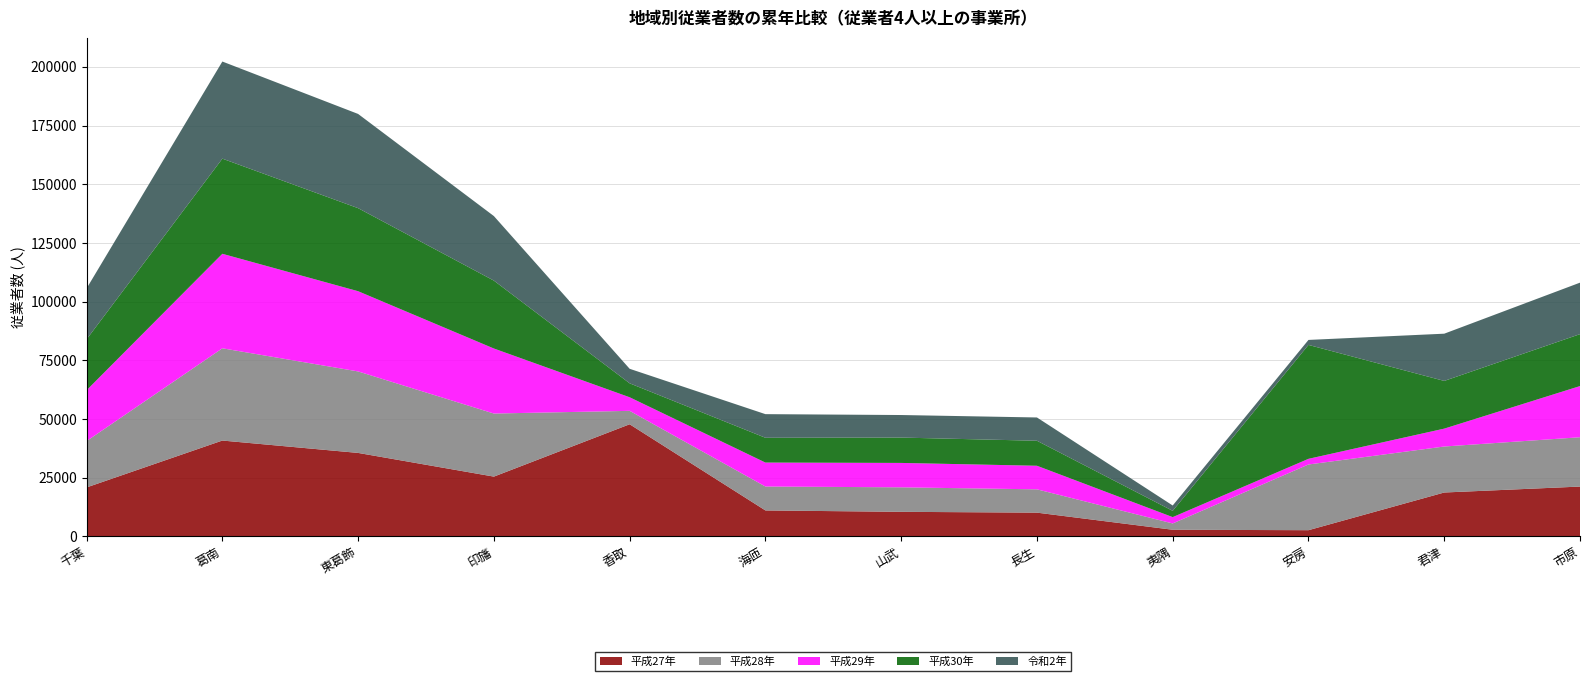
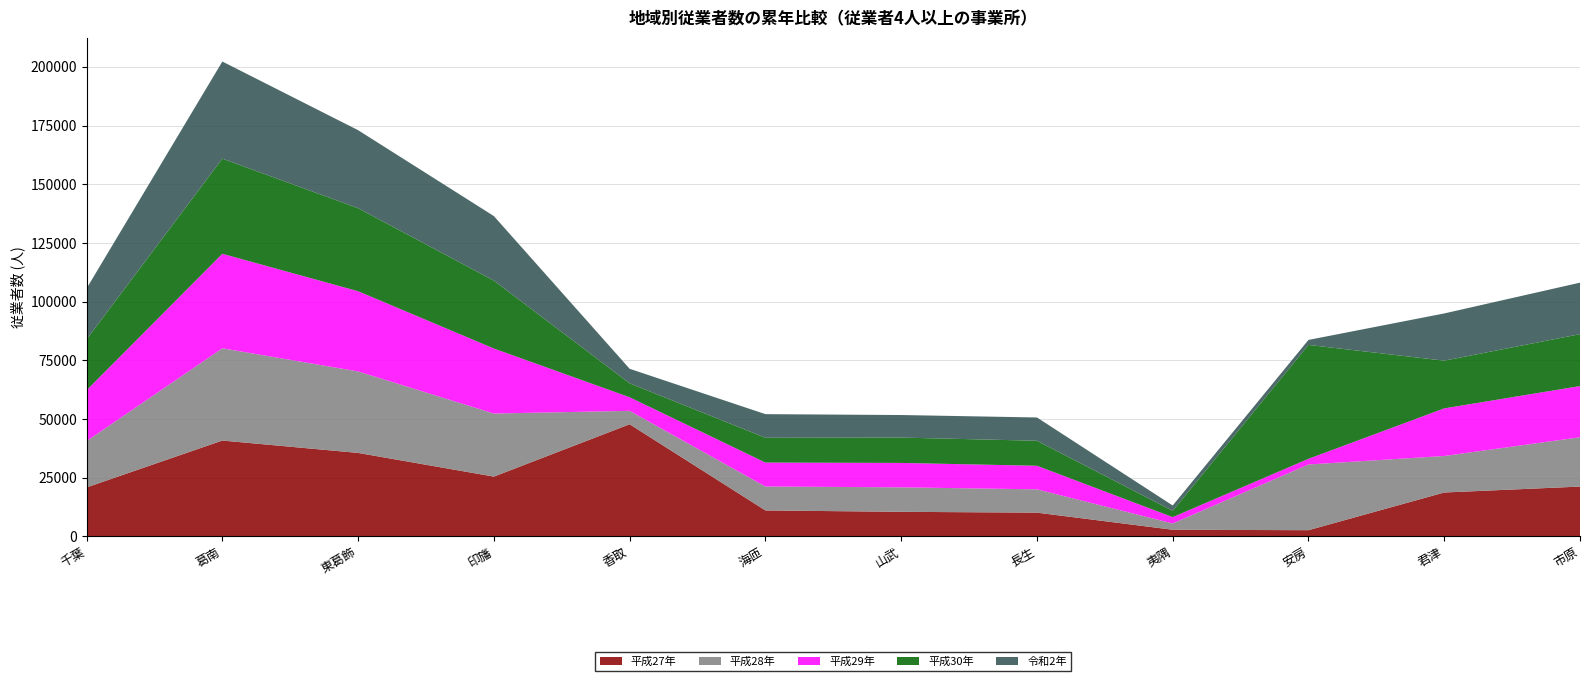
令和2年, 東葛飾: 40000 -> 33000
平成28年, 君津: 20000 -> 16000
平成29年, 君津: 8000 -> 20000
